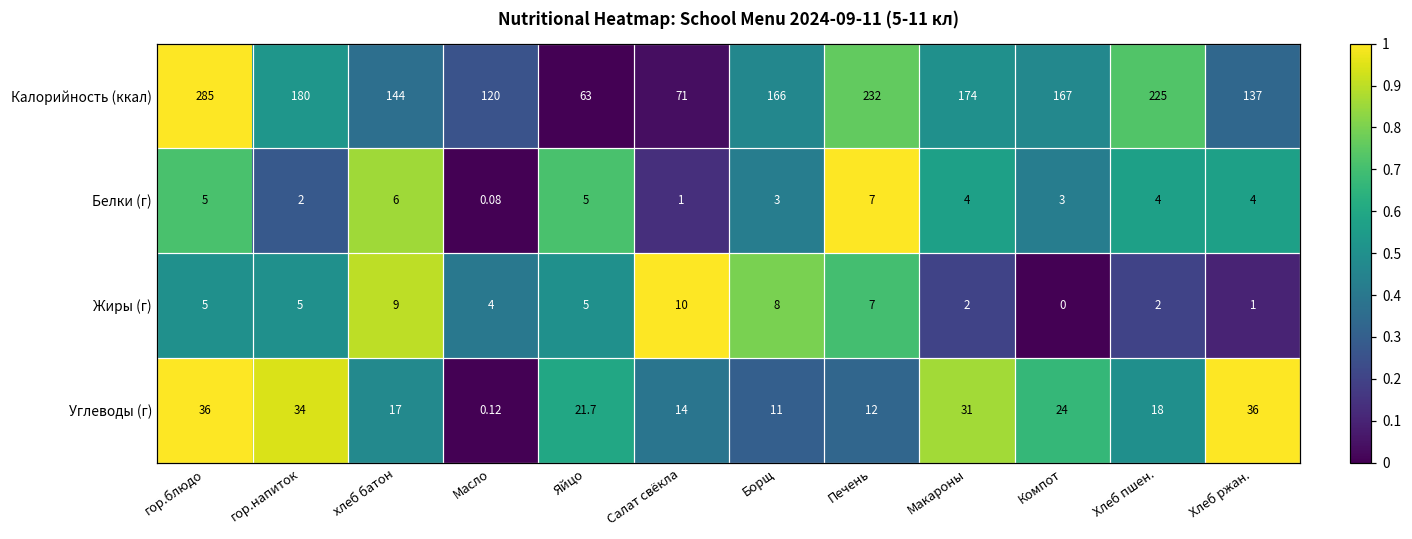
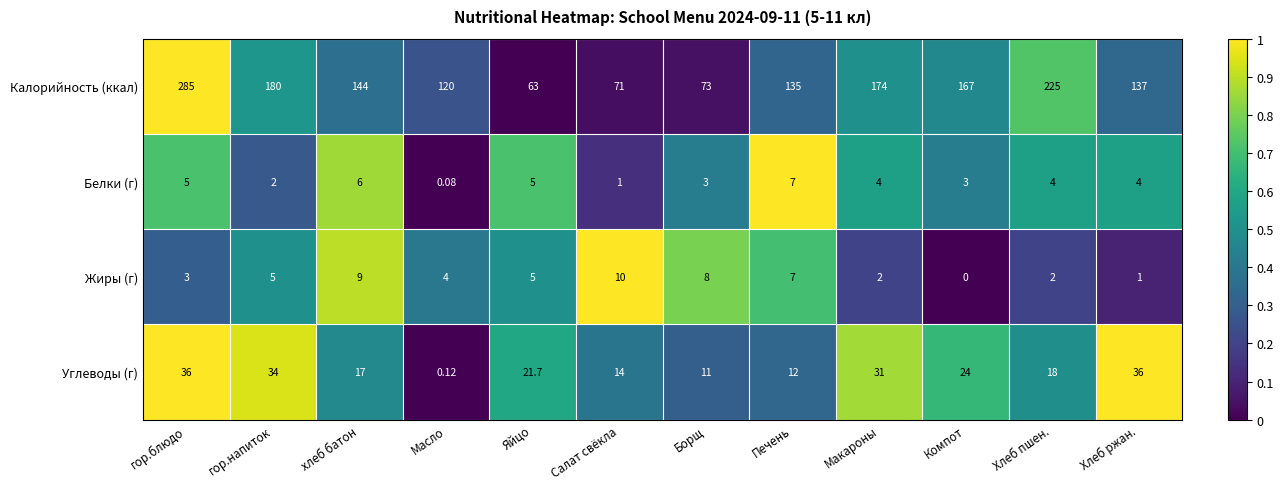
Калорийность (ккал), Борщ: 166 -> 73
Калорийность (ккал), Печень: 232 -> 135
Жиры (г), гор.блюдо: 5 -> 3
